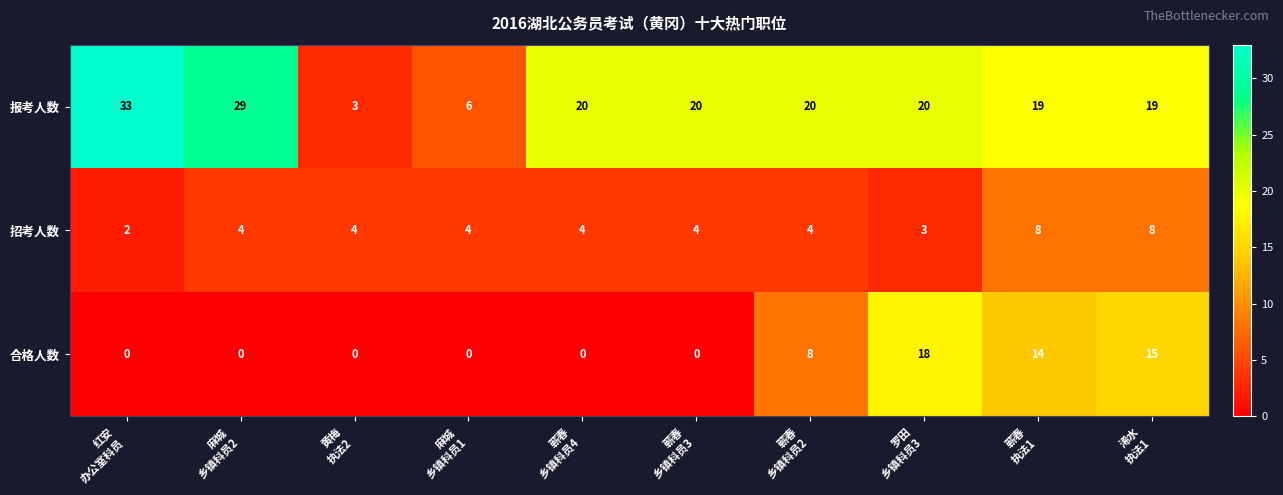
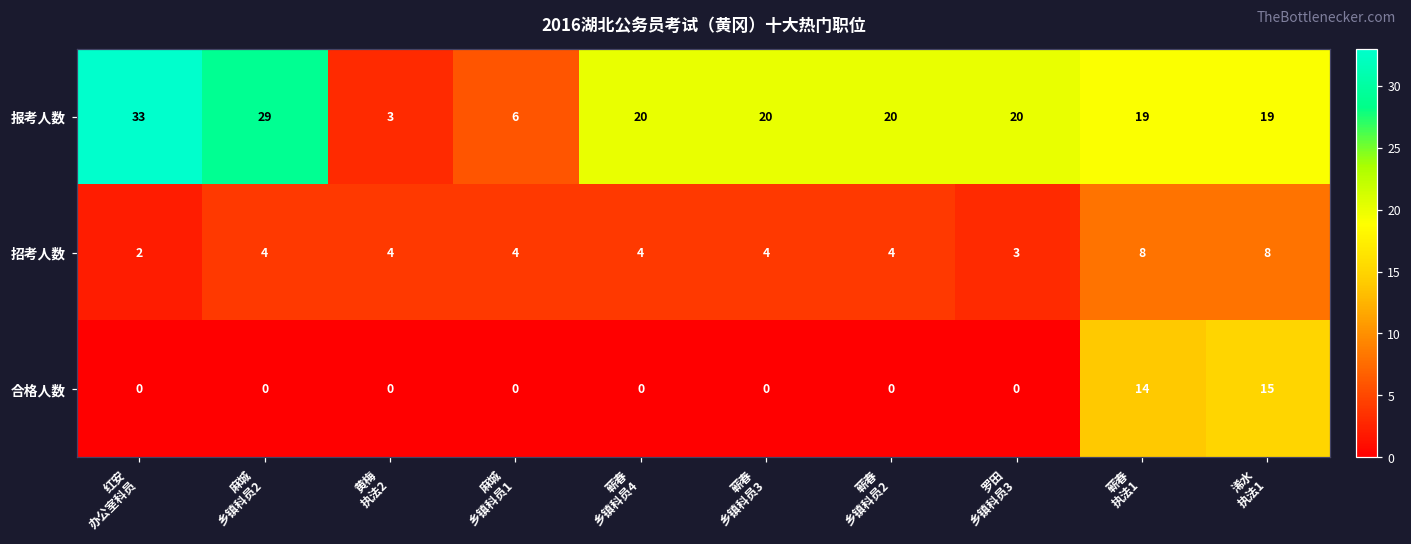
合格人数, 蕲春 乡镇科员2: 8 -> 0
合格人数, 罗田 乡镇科员3: 18 -> 0
